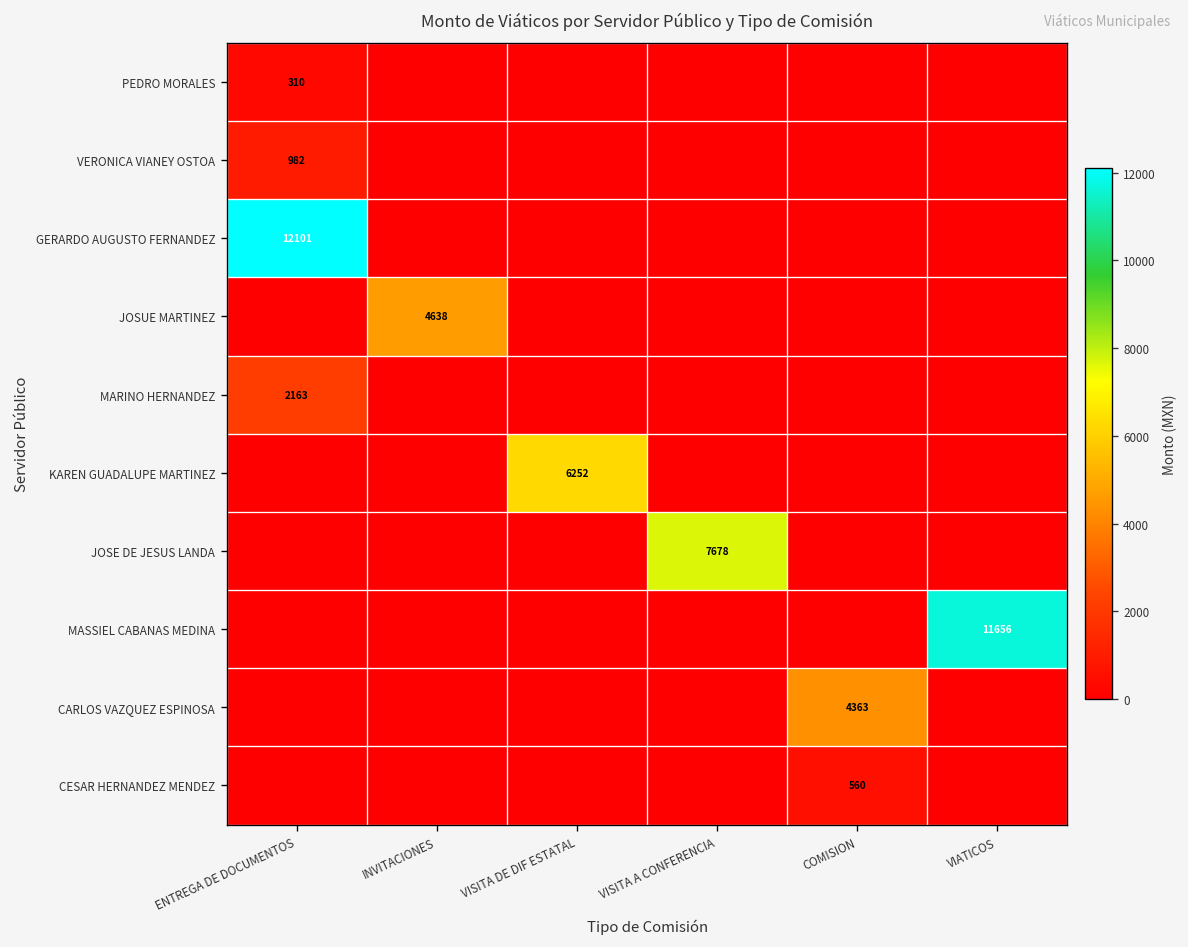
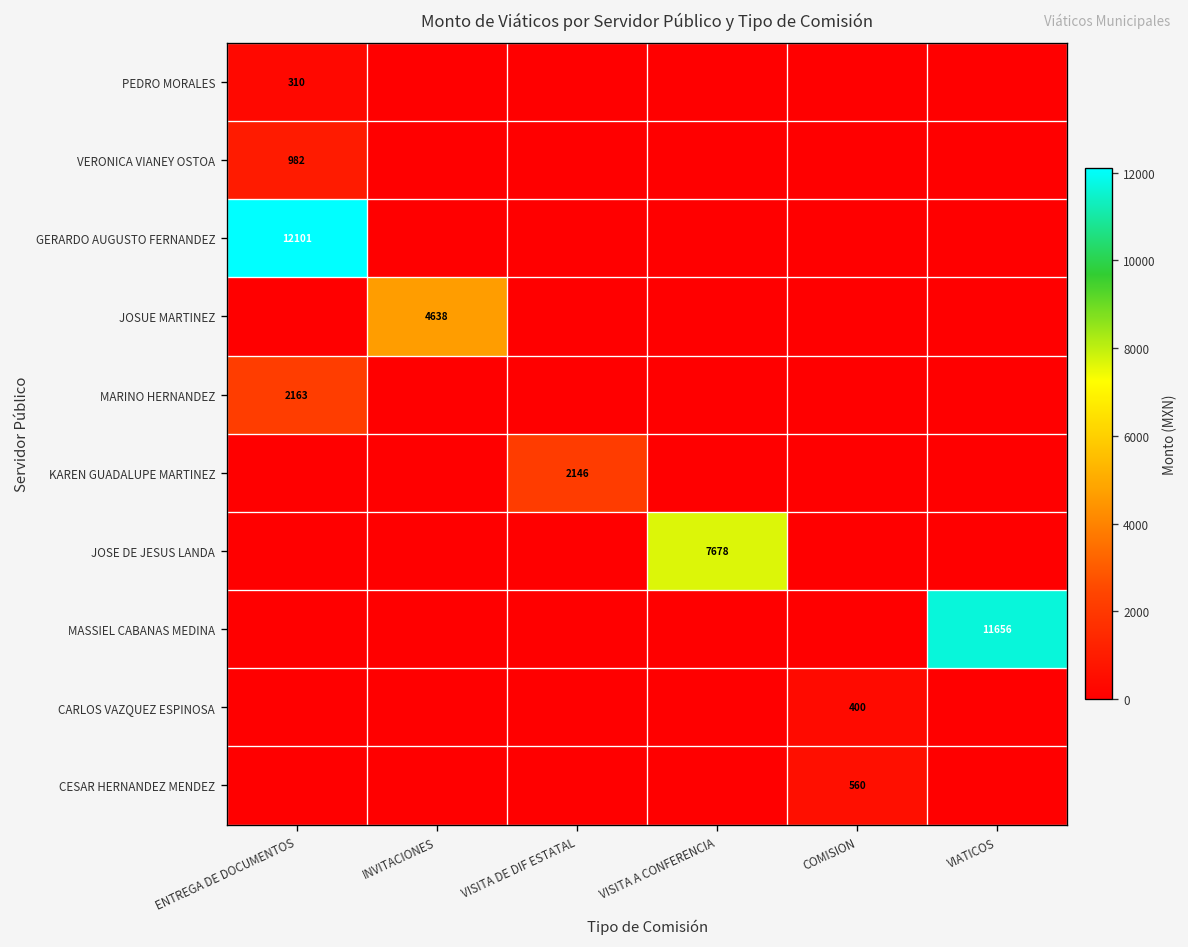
KAREN GUADALUPE MARTINEZ, VISITA DE DIF ESTATAL: 6252 -> 2146
CARLOS VAZQUEZ ESPINOSA, COMISION: 4363 -> 400
